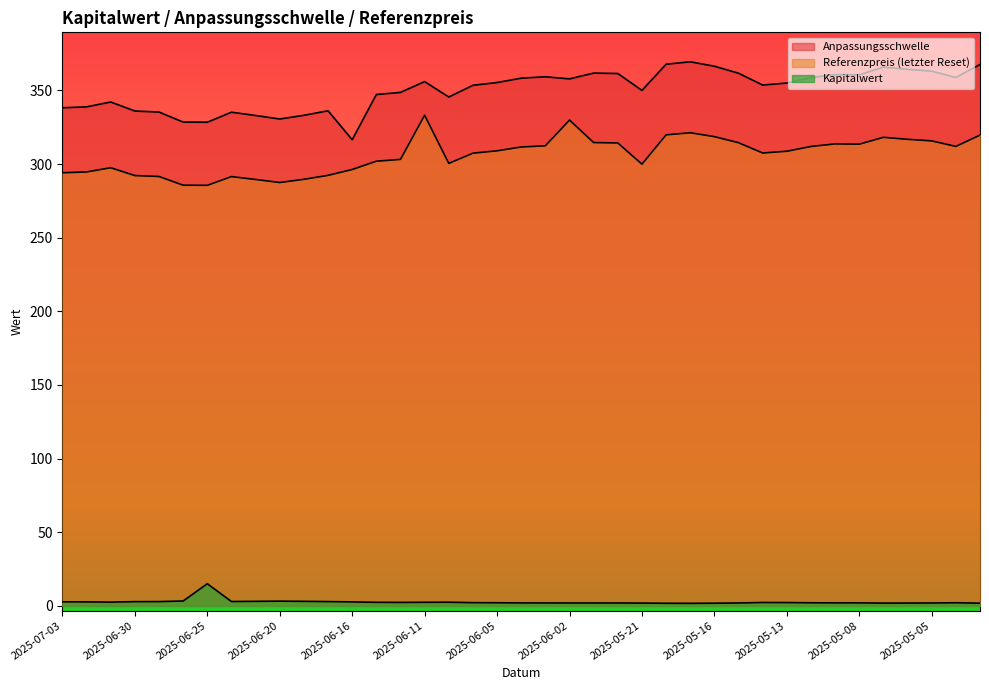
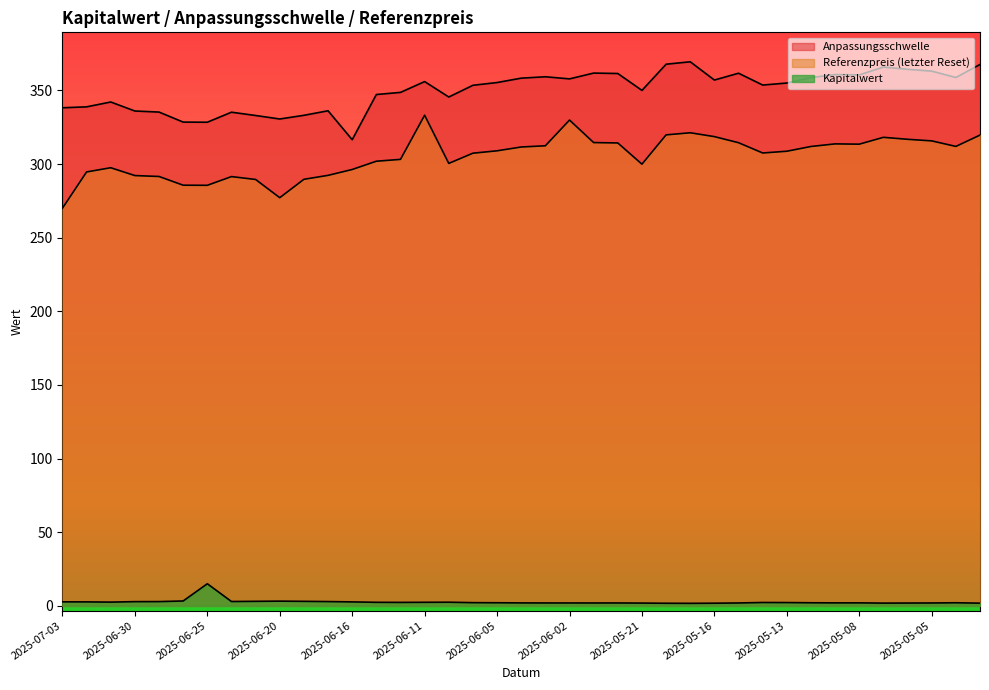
Referenzpreis (letzter Reset), 2025-07-03: 294 -> 270
Referenzpreis (letzter Reset), 2025-06-20: 287 -> 277
Anpassungsschwelle, 2025-05-16: 366 -> 357
